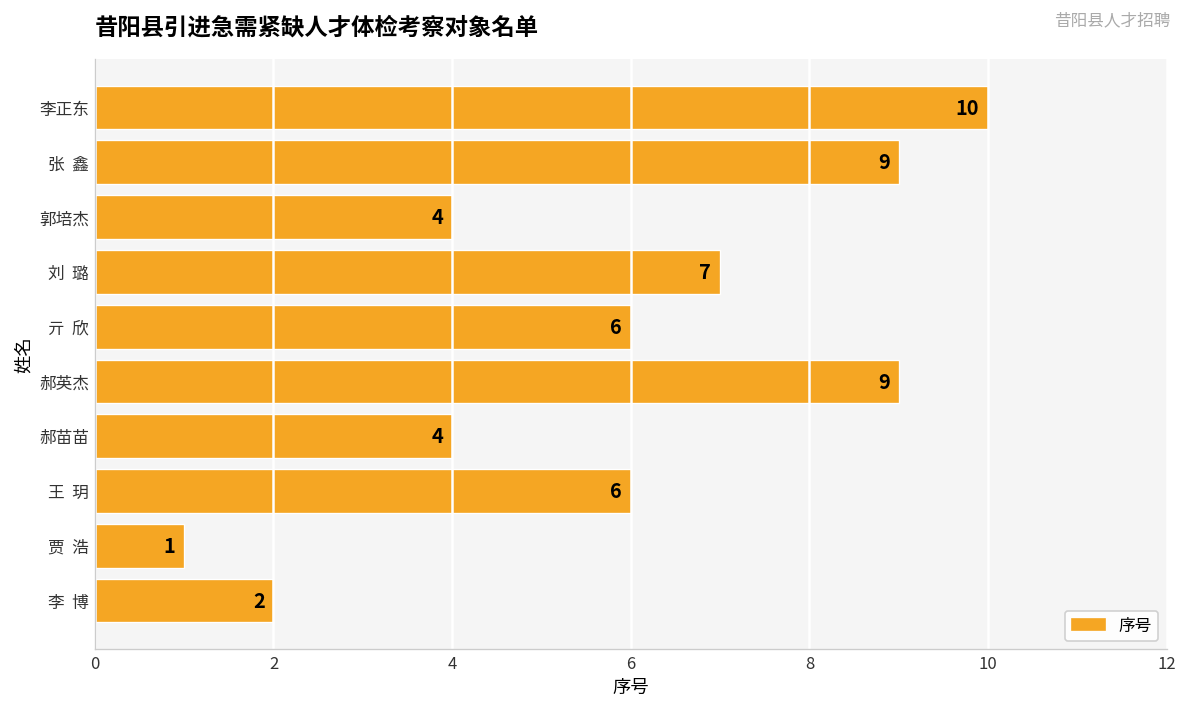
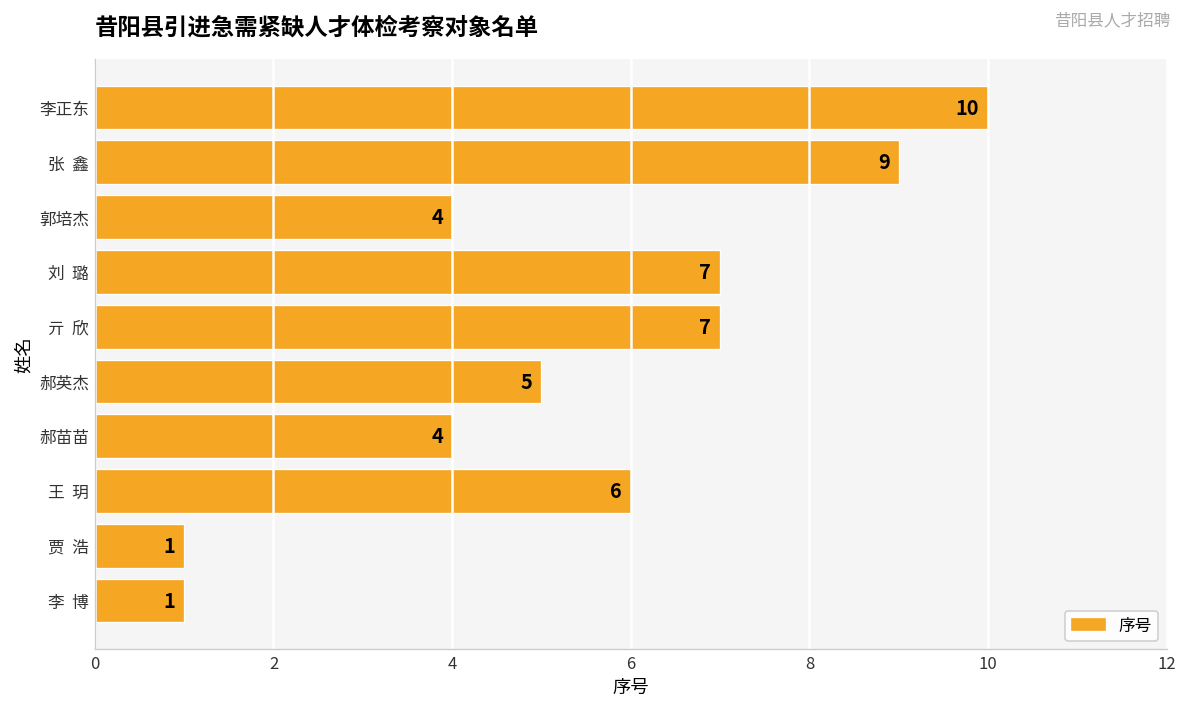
亓 欣: 6 -> 7
郝英杰: 9 -> 5
李 博: 2 -> 1
